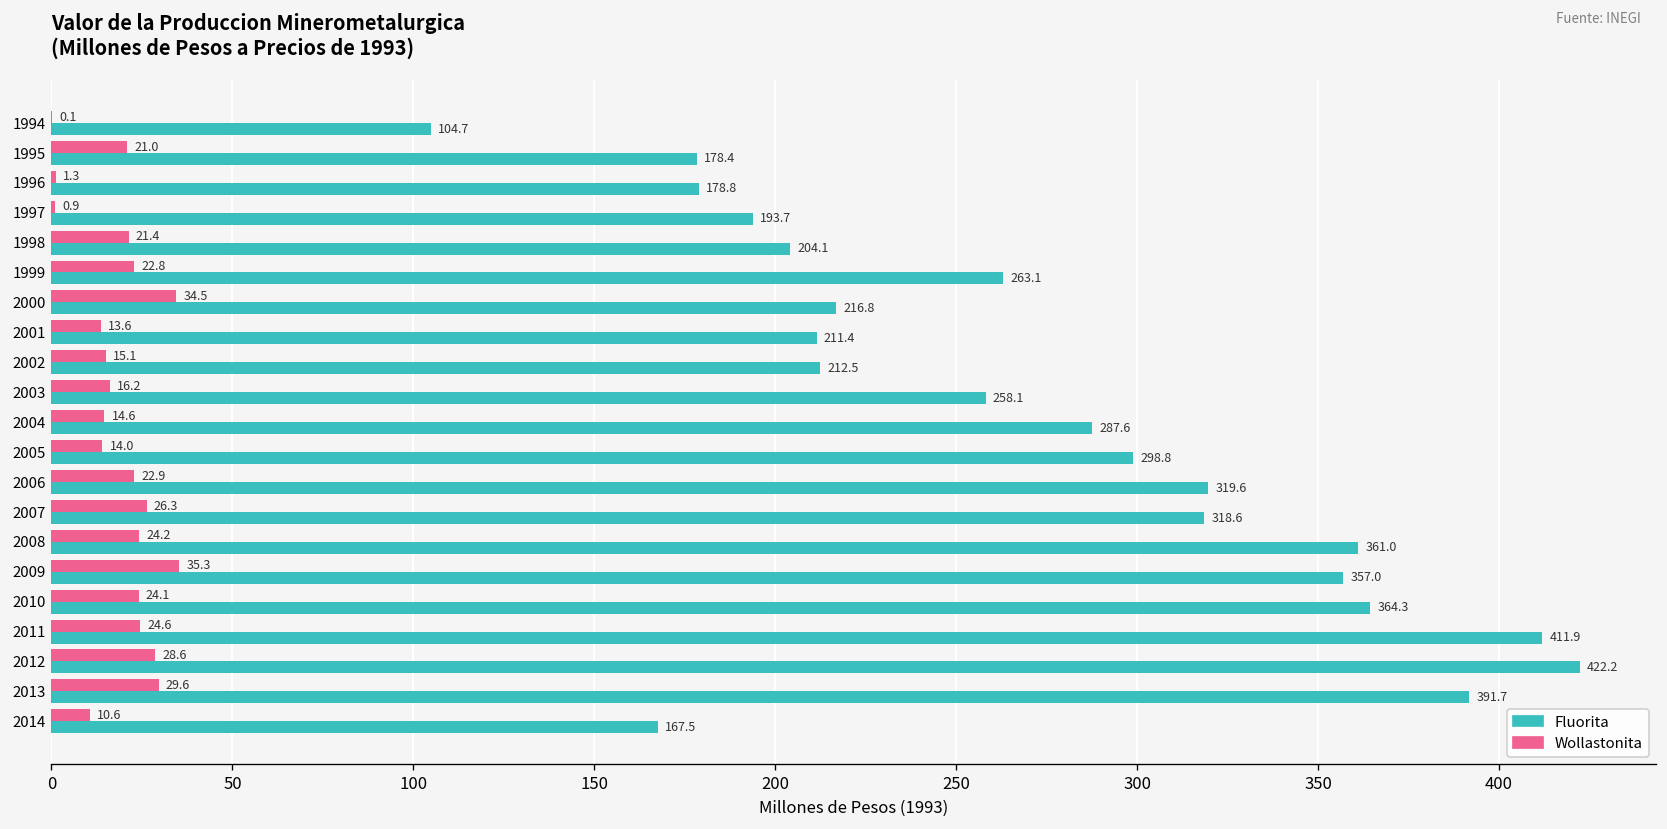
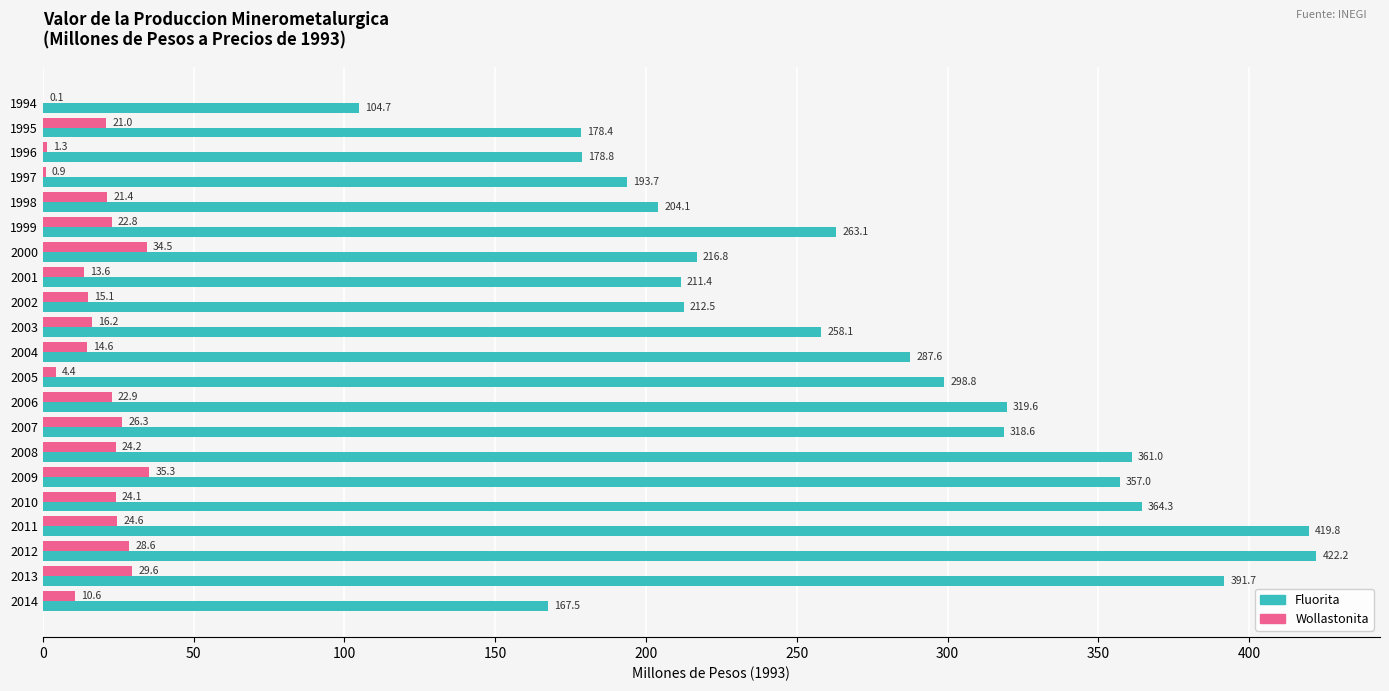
Wollastonita, 2005: 14.0 -> 4.4
Fluorita, 2011: 411.9 -> 419.8
